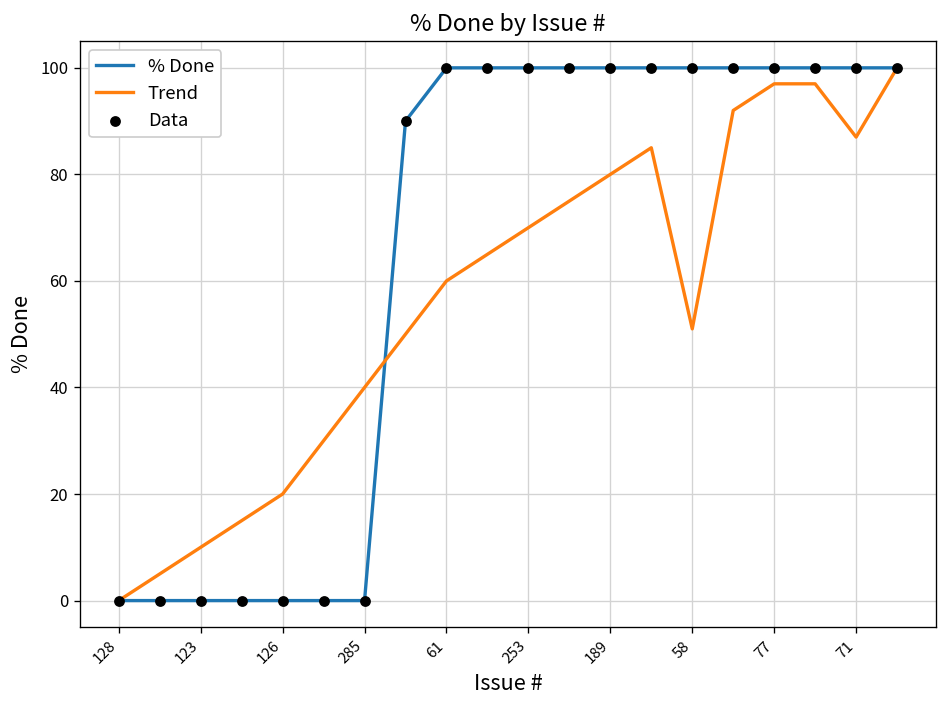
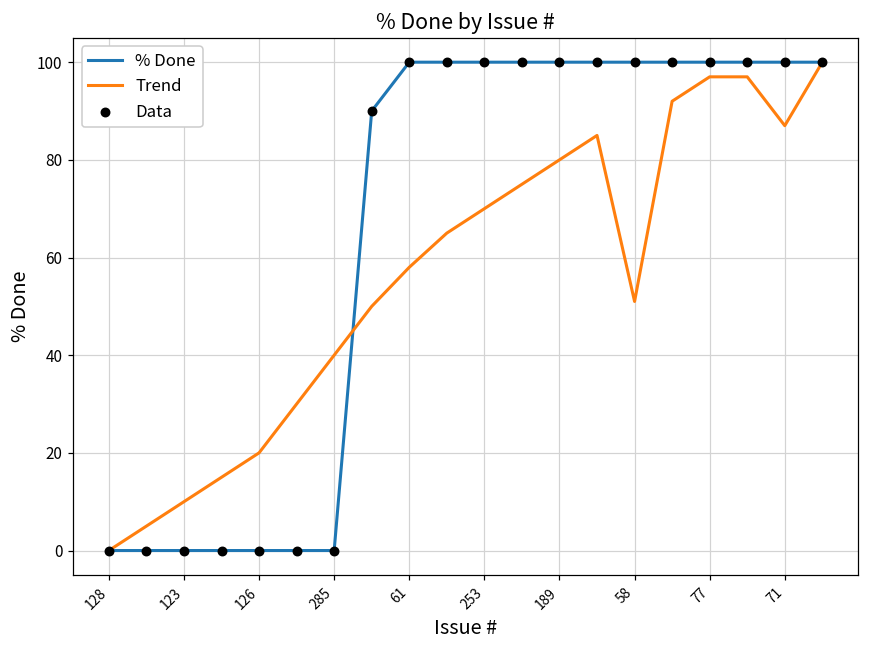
Trend, 61: 60 -> 58
